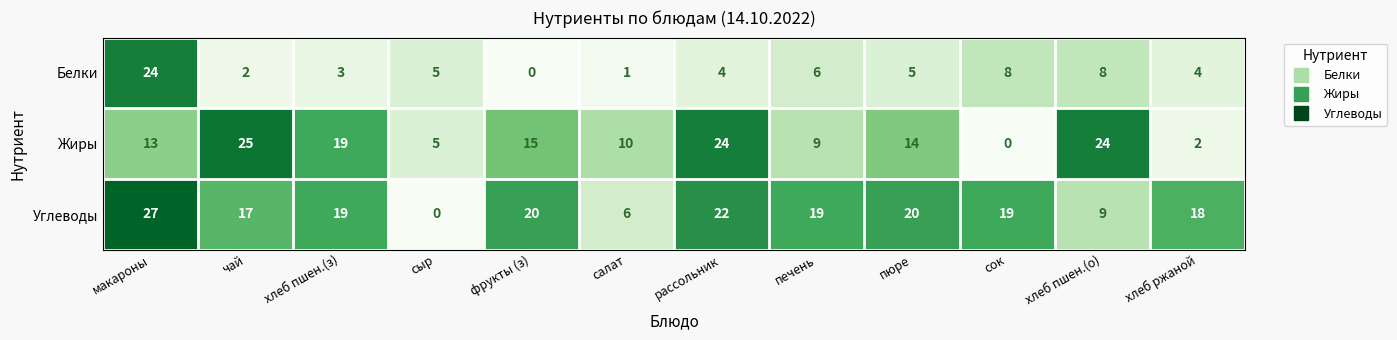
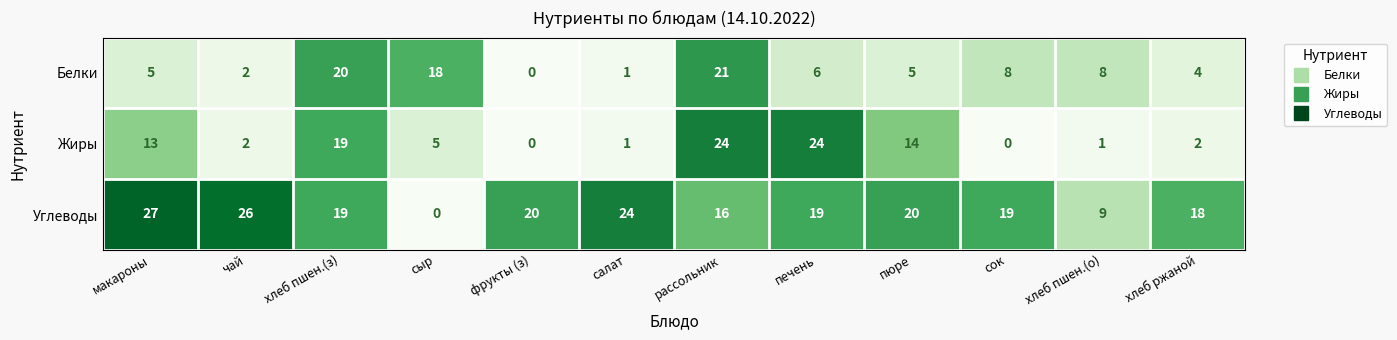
Белки, макароны: 24 -> 5
Белки, хлеб пшен.(з): 3 -> 20
Белки, сыр: 5 -> 18
Белки, рассольник: 4 -> 21
Жиры, чай: 25 -> 2
Жиры, фрукты (з): 15 -> 0
Жиры, салат: 10 -> 1
Жиры, печень: 9 -> 24
Жиры, хлеб пшен.(о): 24 -> 1
Углеводы, чай: 17 -> 26
Углеводы, салат: 6 -> 24
Углеводы, рассольник: 22 -> 16
